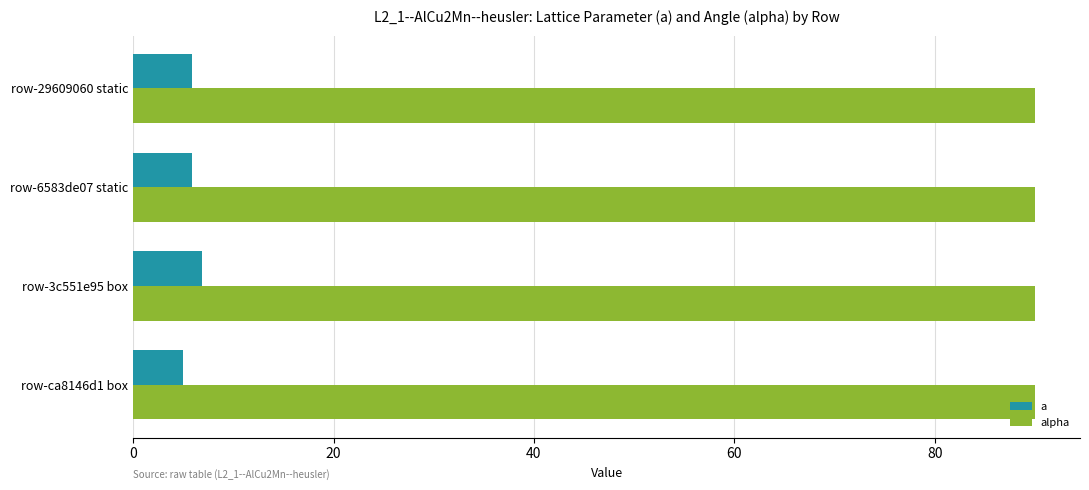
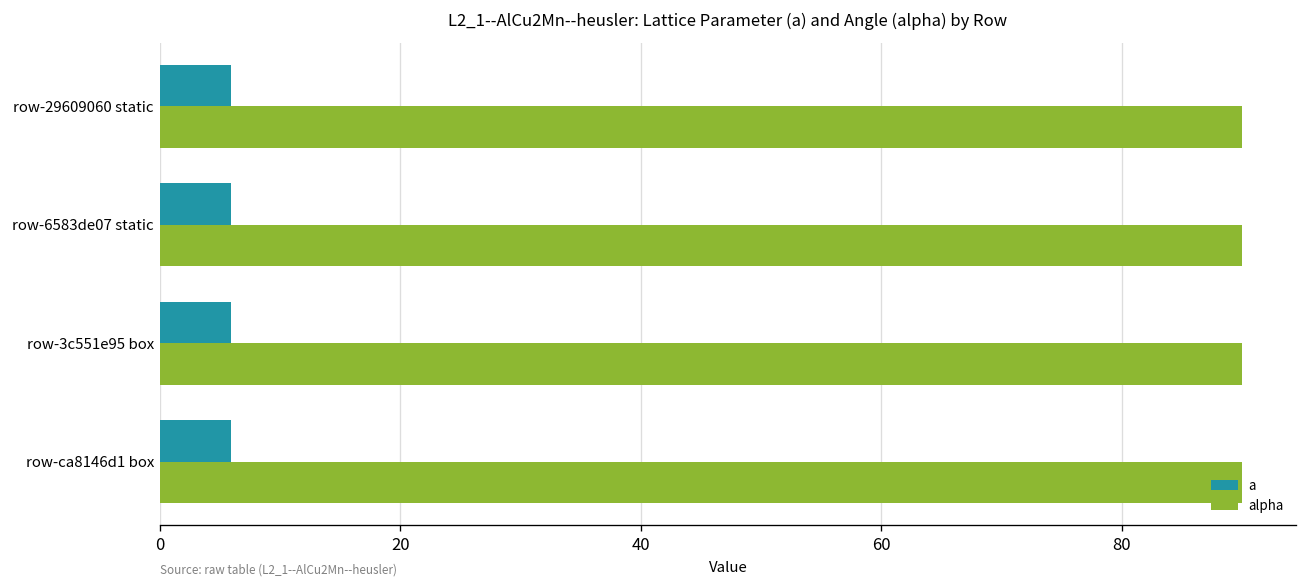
a, row-3c551e95 box: 6.9 -> 5.9
a, row-ca8146d1 box: 5.0 -> 5.9
